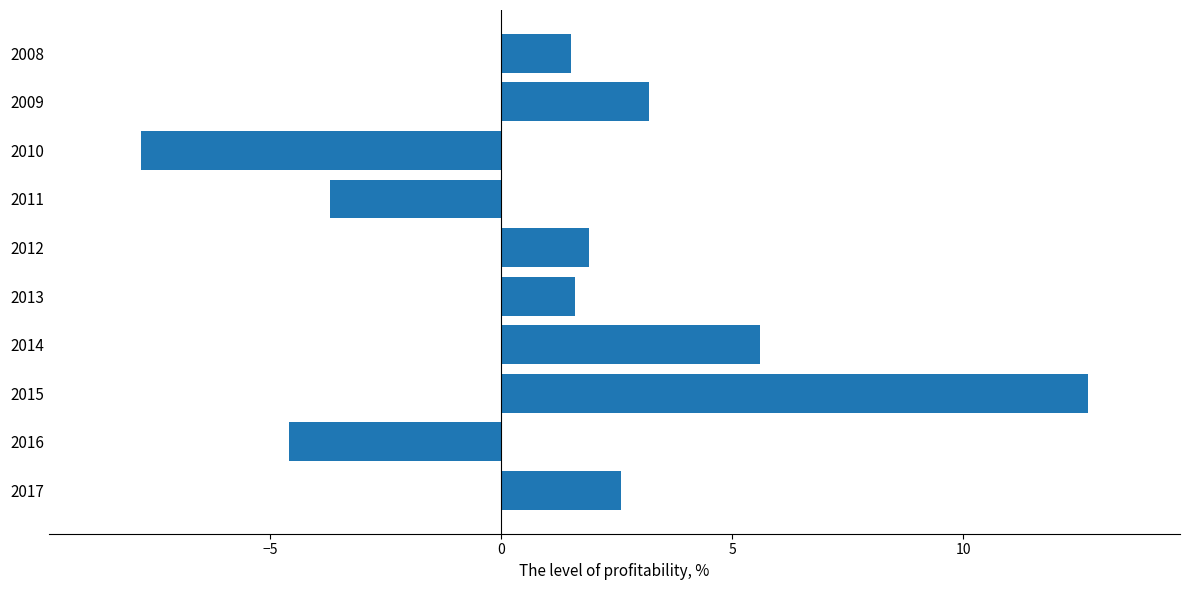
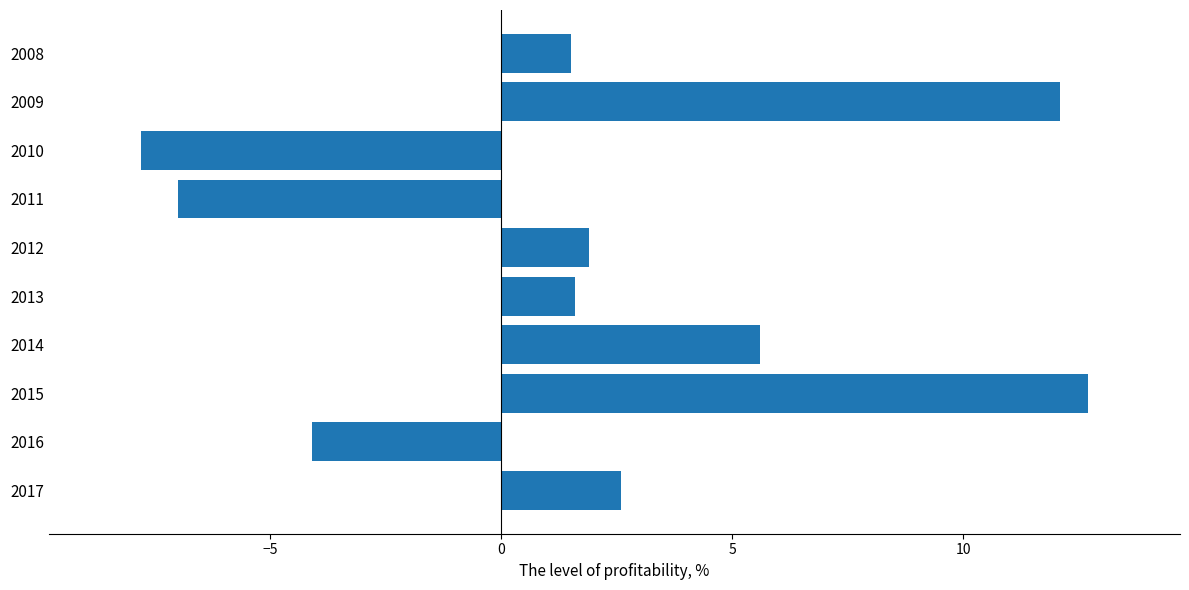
2009: 3.2 -> 12.1
2011: -3.7 -> -7.0
2016: -4.6 -> -4.1
